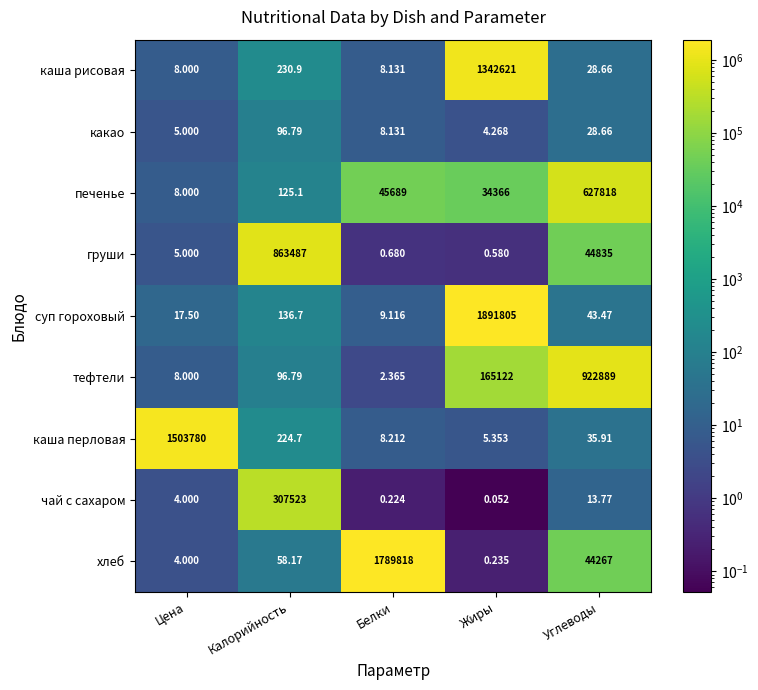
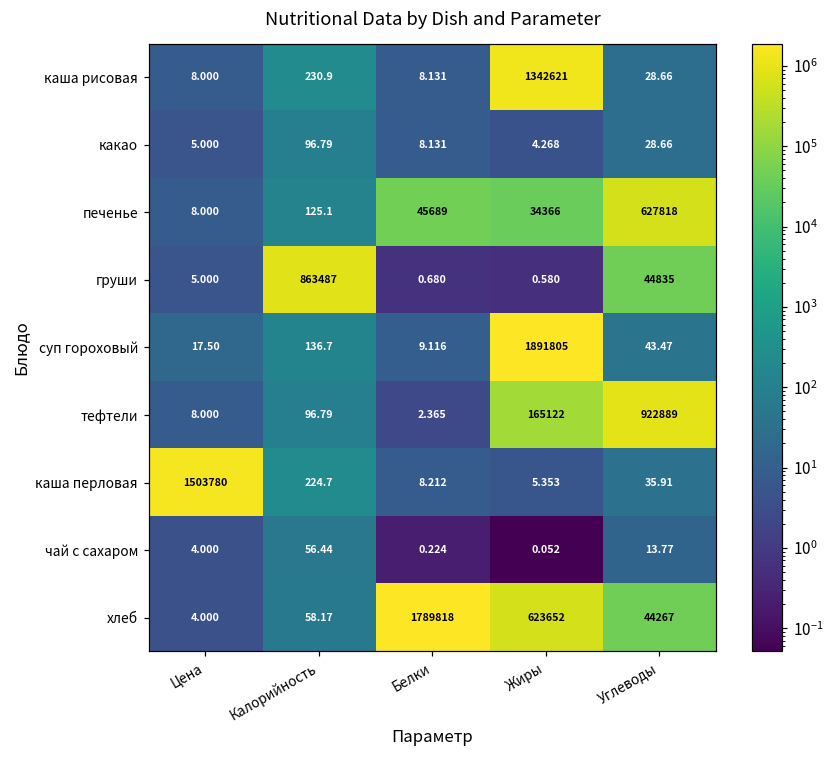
чай с сахаром, Калорийность: 307523 -> 56.44
хлеб, Жиры: 0.235 -> 623652
